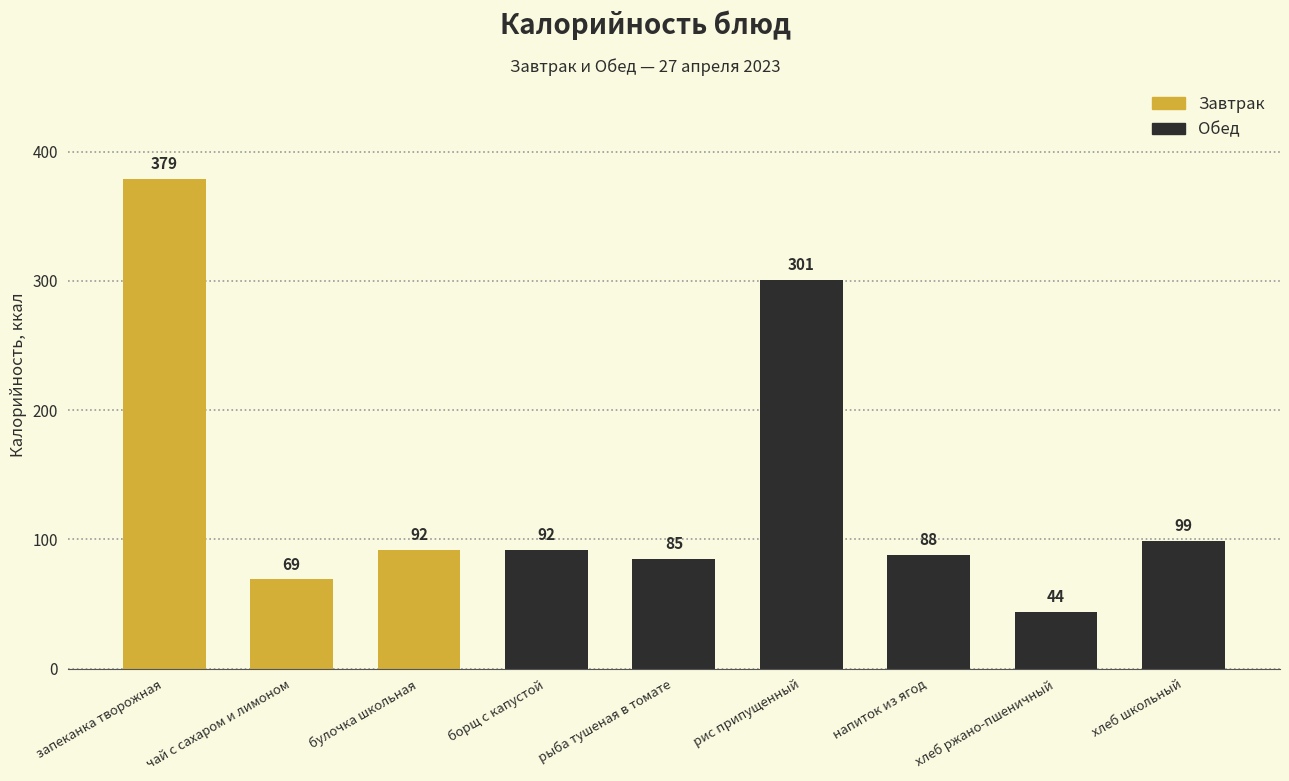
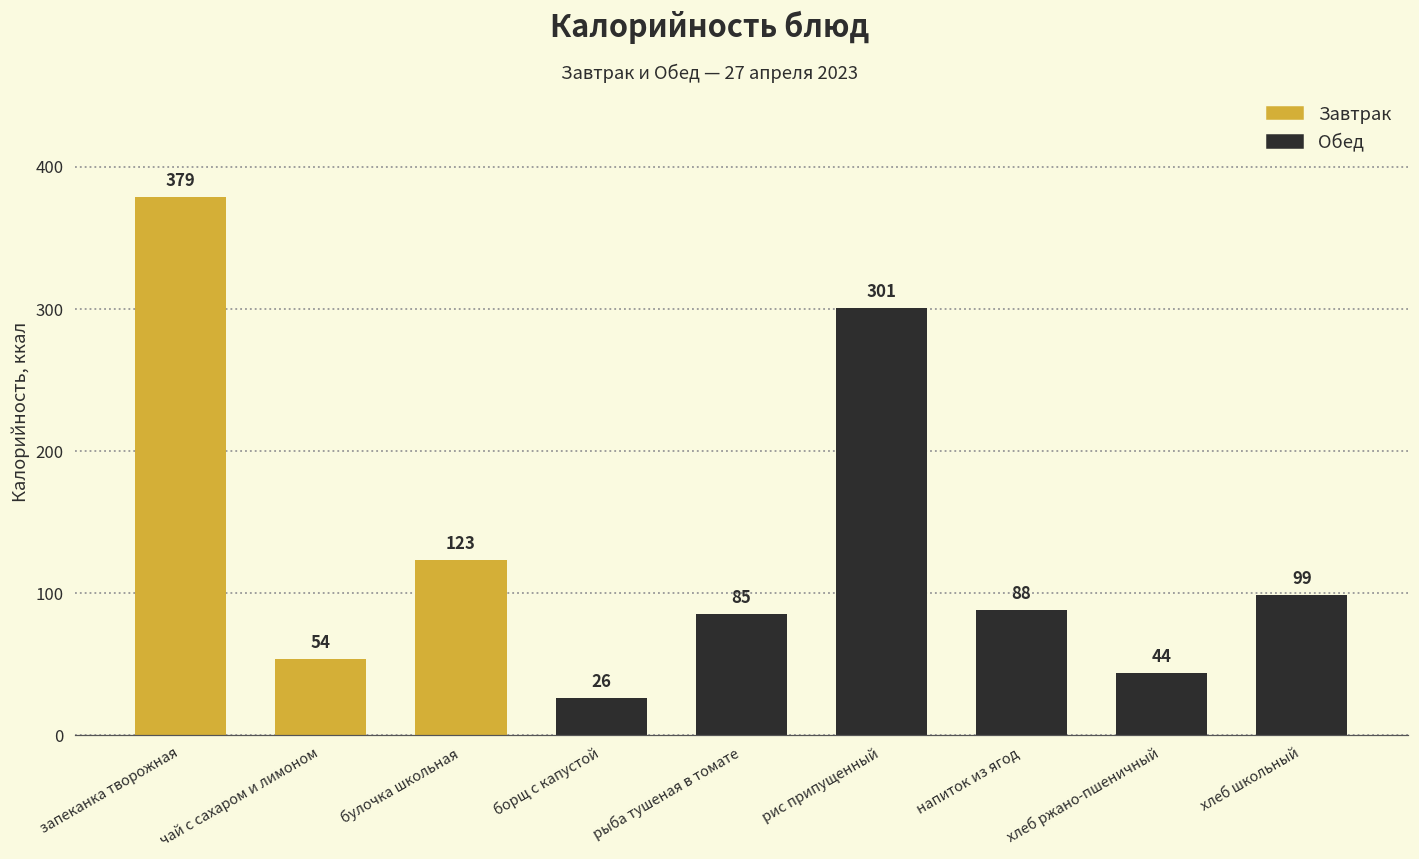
чай с сахаром и лимоном: 69 -> 54
булочка школьная: 92 -> 123
борщ с капустой: 92 -> 26
